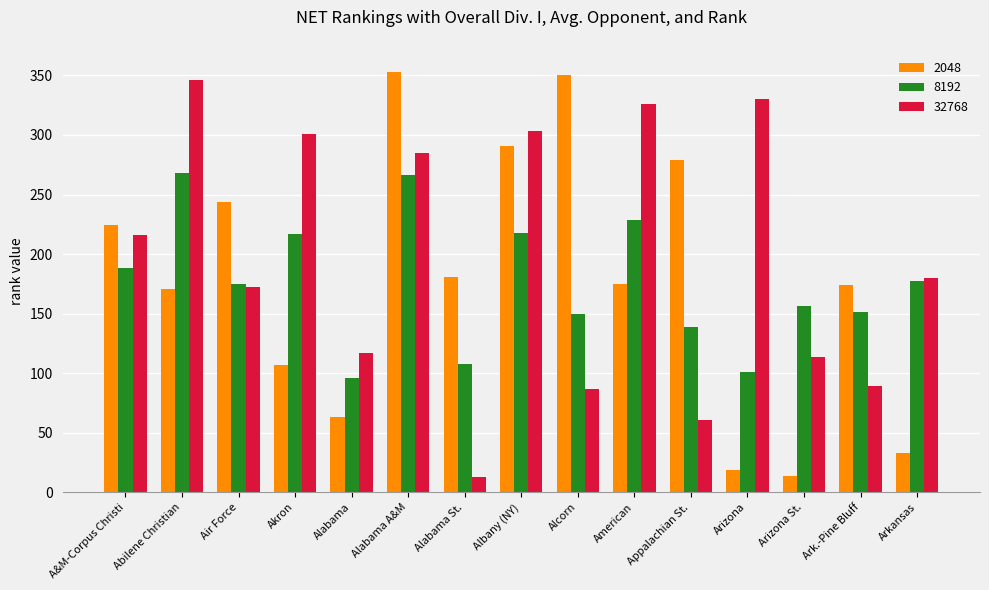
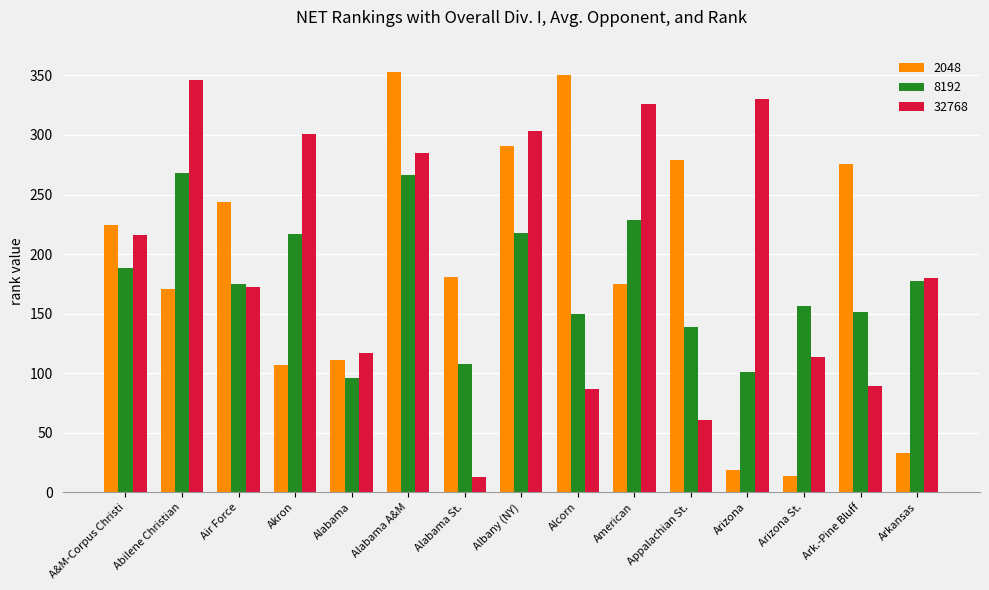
2048, Alabama: 63 -> 111
2048, Ark.-Pine Bluff: 174 -> 276
